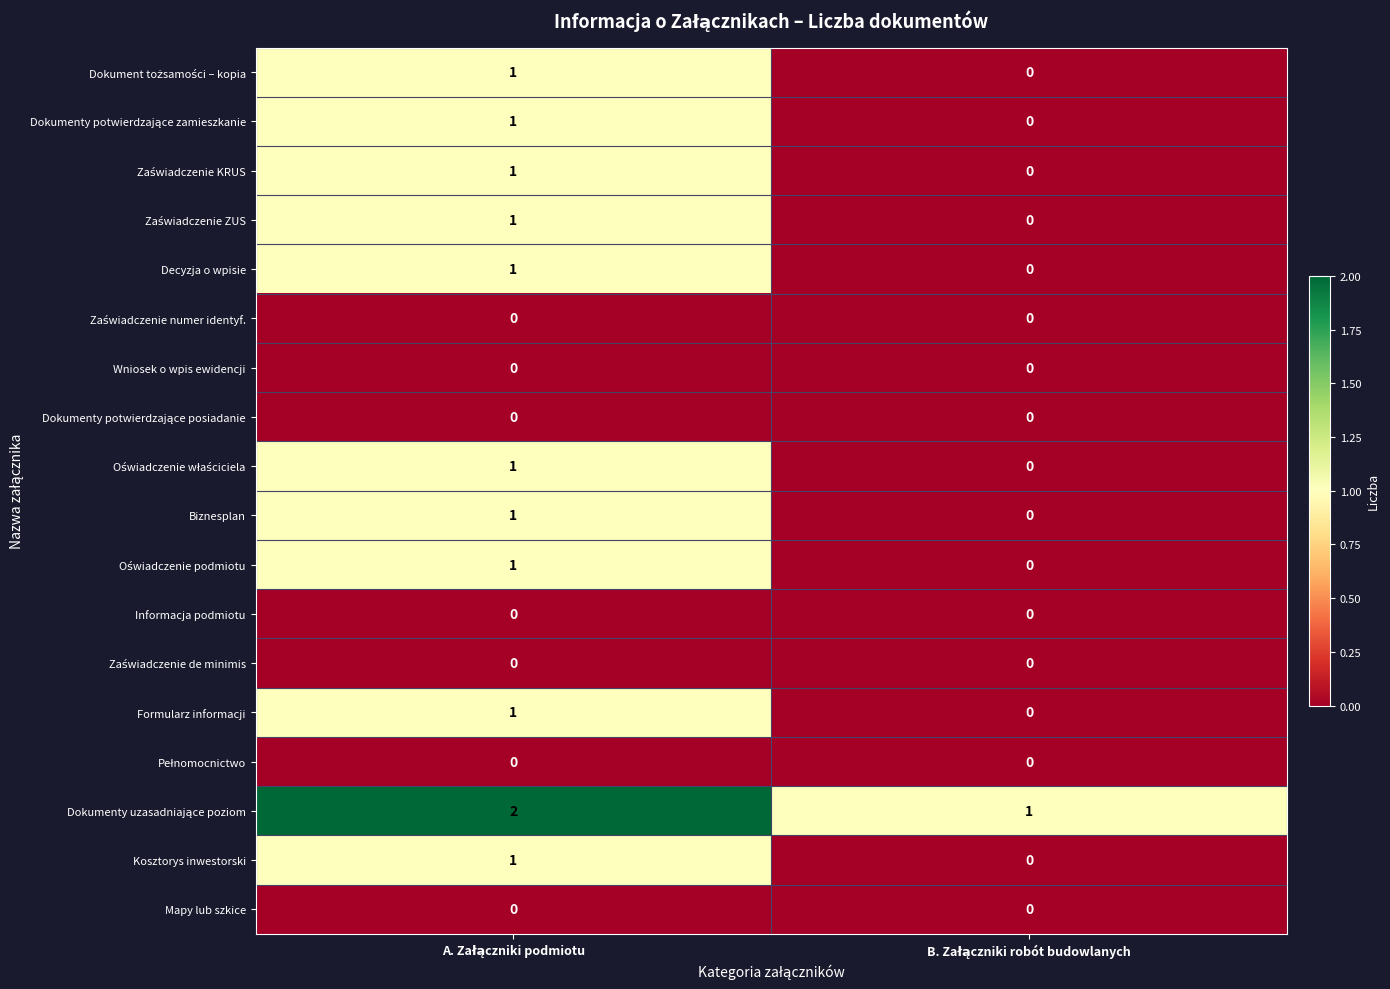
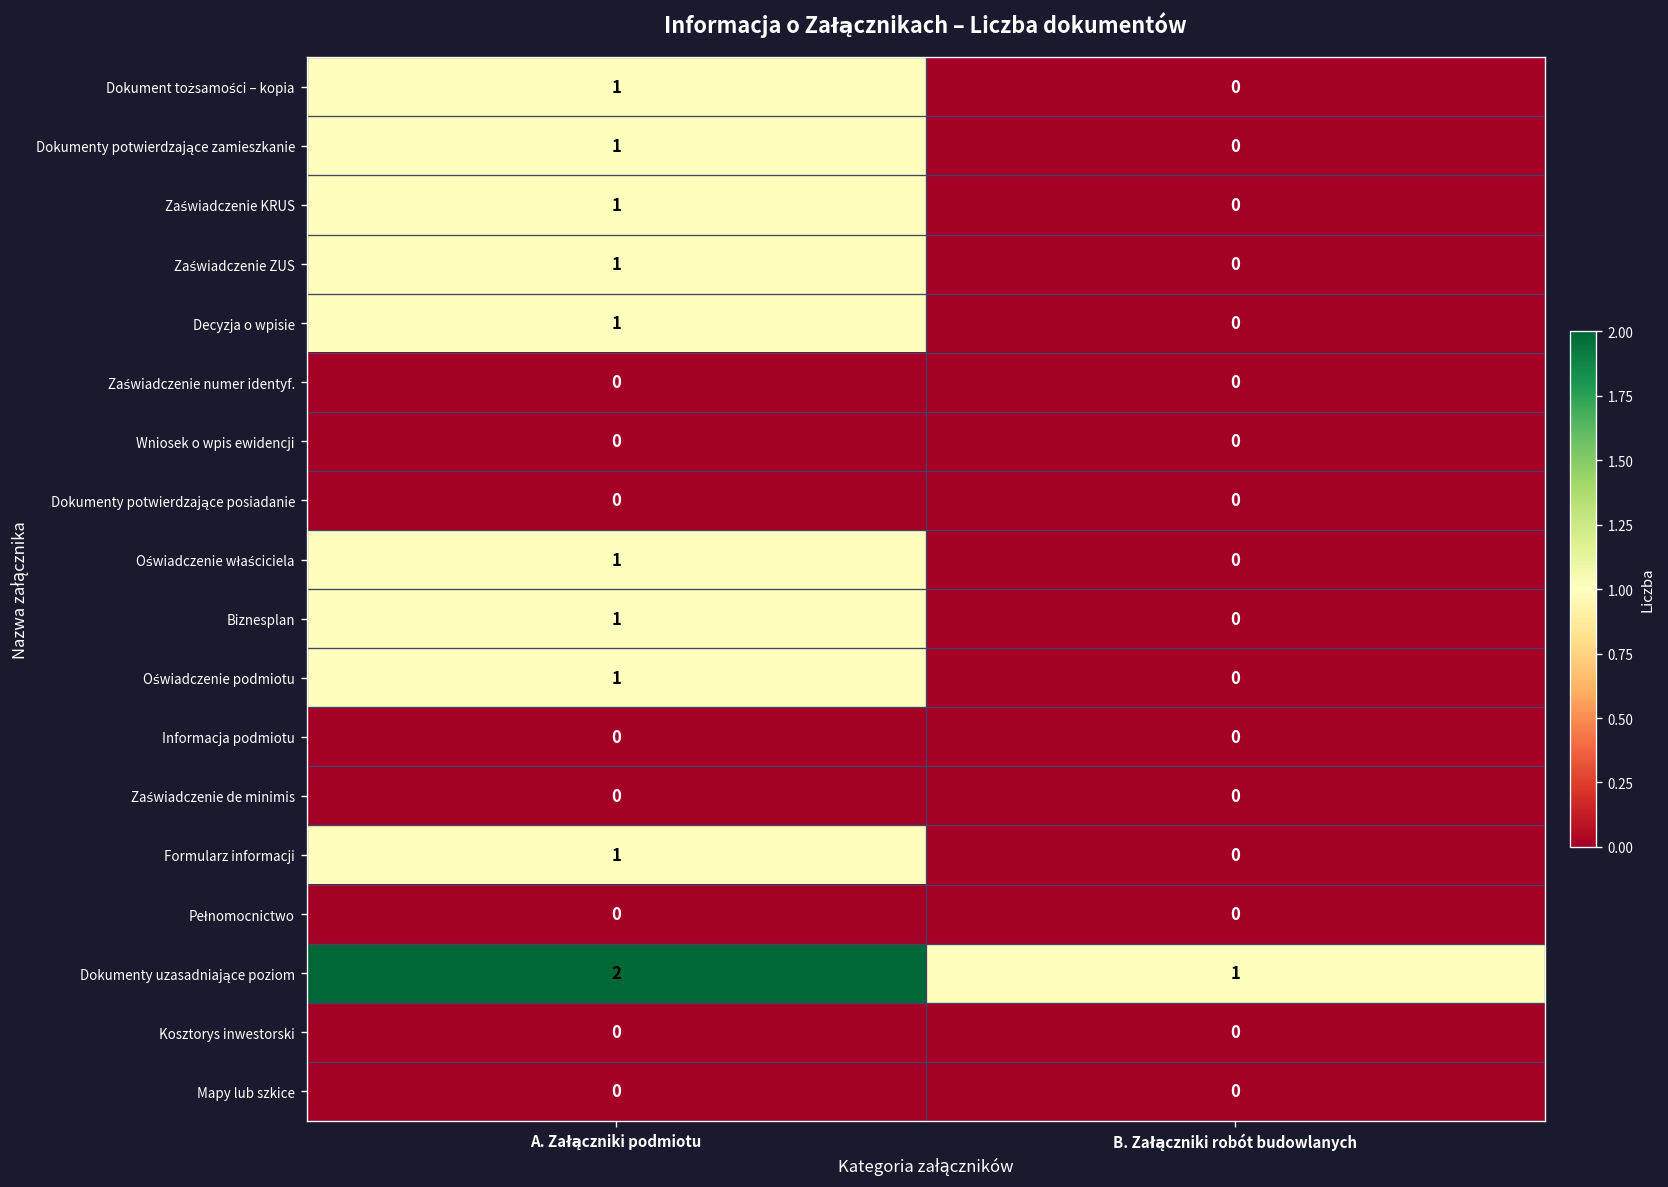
Kosztorys inwestorski, A. Załączniki podmiotu: 1 -> 0
